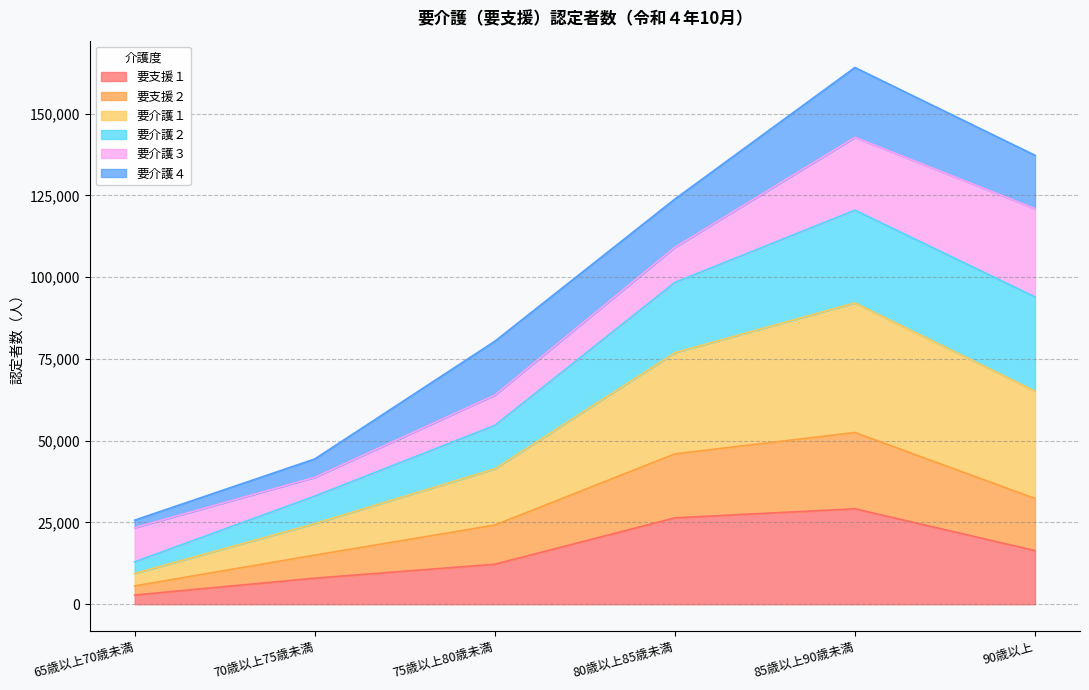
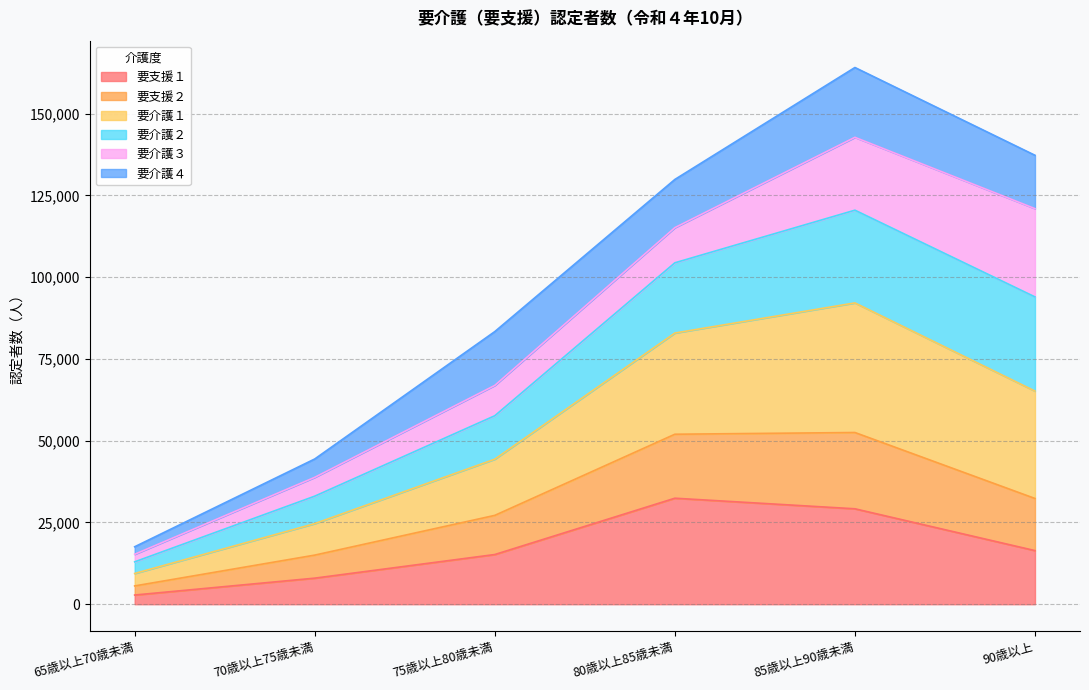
要介護３, 65歳以上70歳未満: 10,000 -> 2,000
要支援１, 75歳以上80歳未満: 12,000 -> 15,000
要支援１, 80歳以上85歳未満: 26,000 -> 32,000
